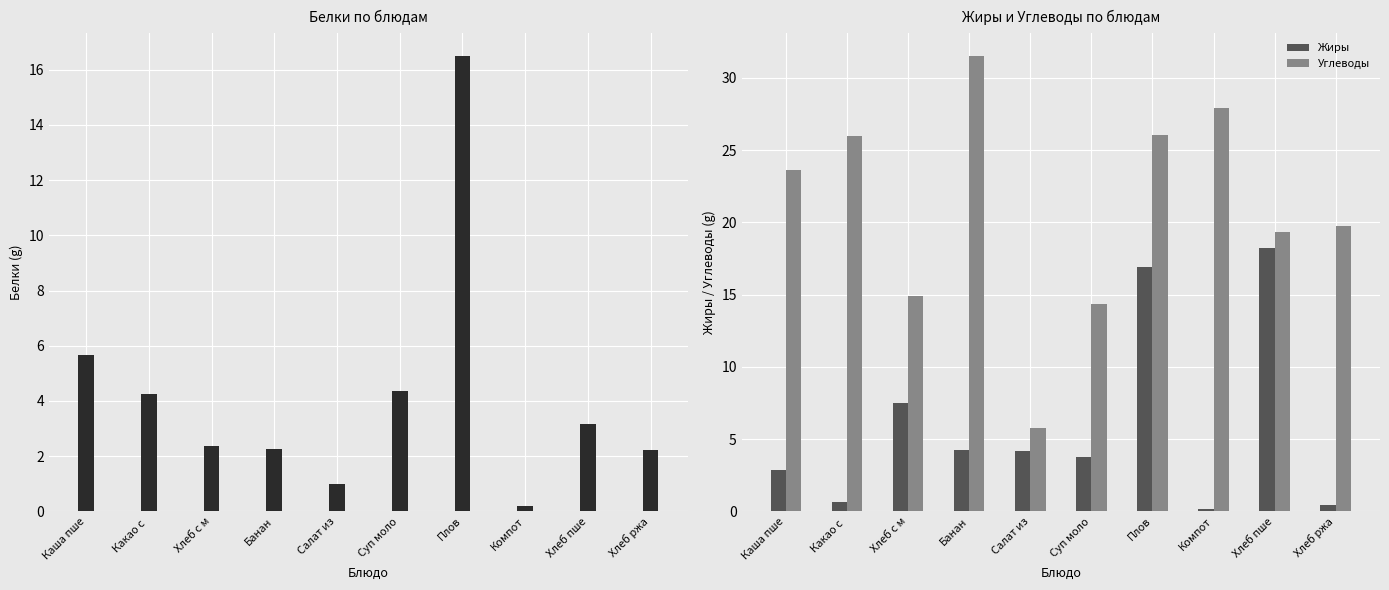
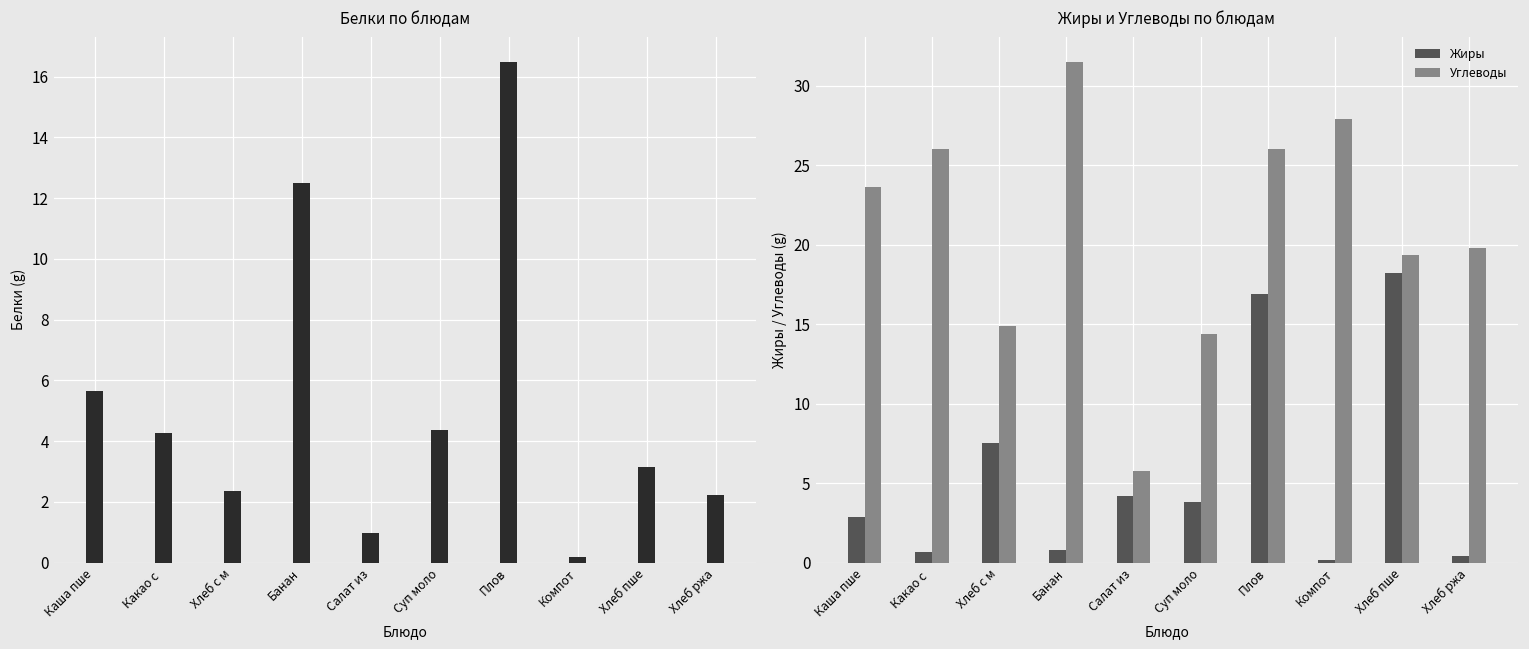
Белки по блюдам, Банан: 2.3 -> 12.5
Жиры и Углеводы по блюдам, Жиры, Банан: 4.2 -> 0.8
